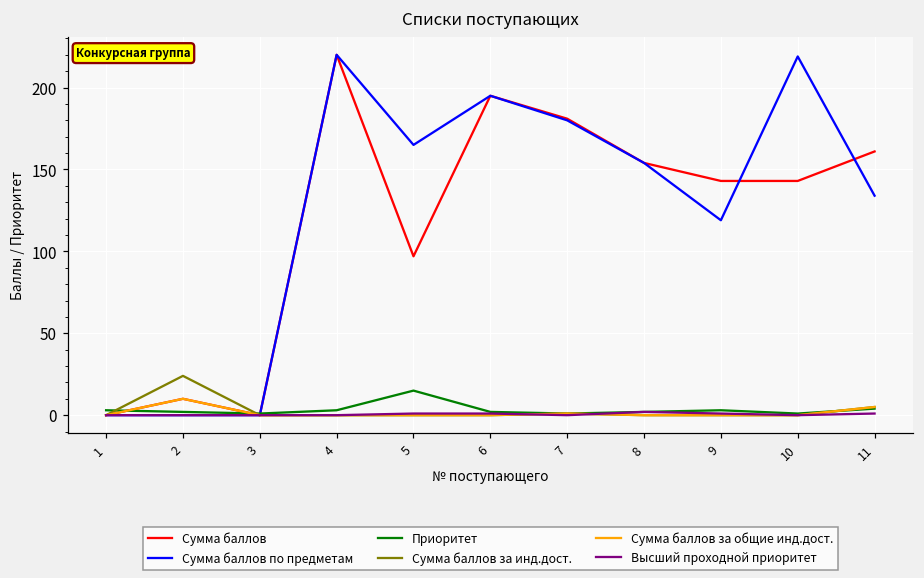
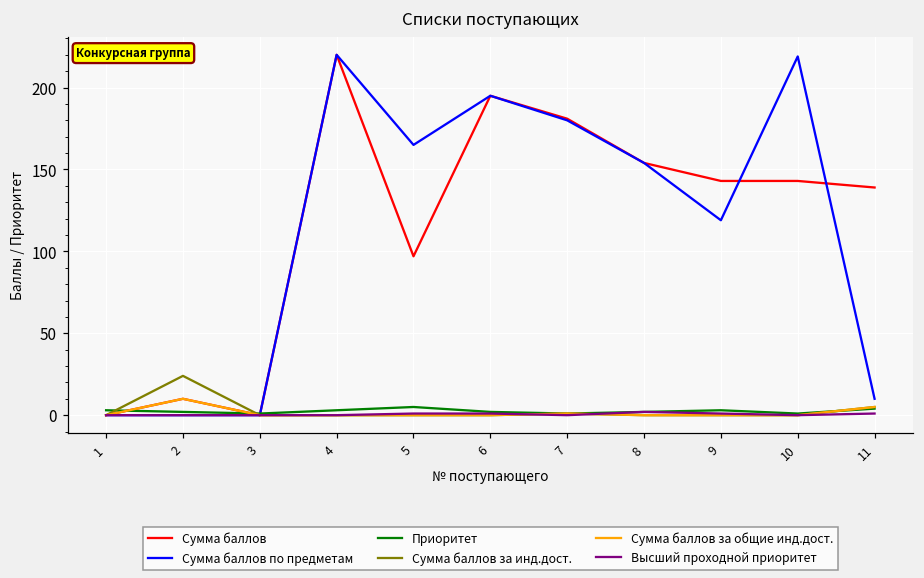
Приоритет, 5: 15 -> 5
Сумма баллов, 11: 161 -> 139
Сумма баллов по предметам, 11: 134 -> 10
